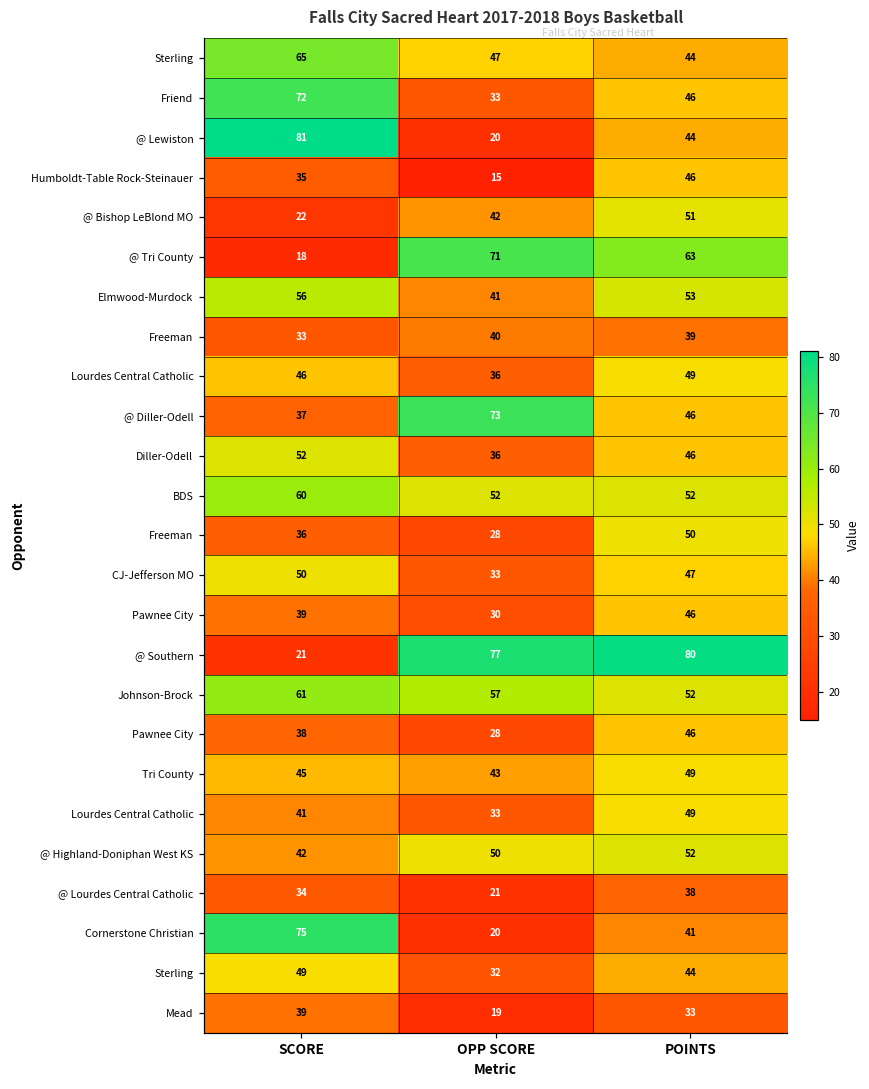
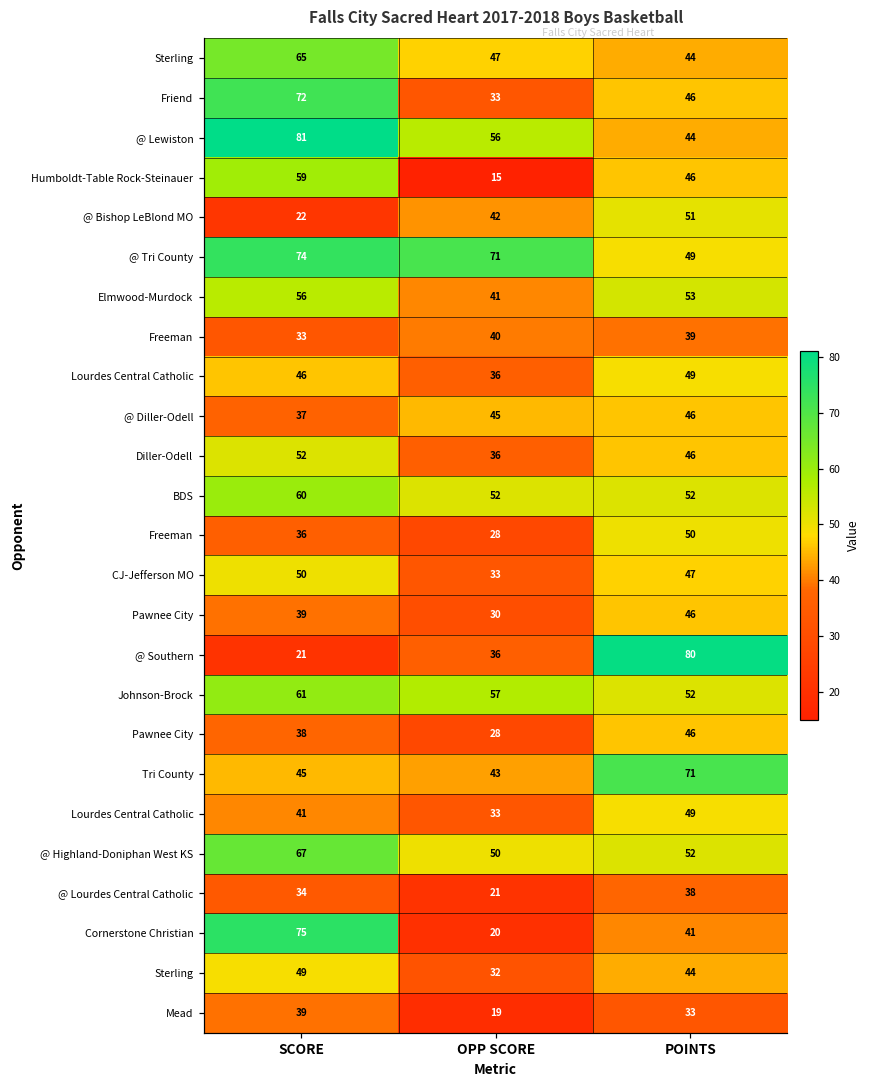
@ Lewiston, OPP SCORE: 20 -> 56
Humboldt-Table Rock-Steinauer, SCORE: 35 -> 59
@ Tri County, SCORE: 18 -> 74
@ Tri County, POINTS: 63 -> 49
@ Diller-Odell, OPP SCORE: 73 -> 45
@ Southern, OPP SCORE: 77 -> 36
Tri County, POINTS: 49 -> 71
@ Highland-Doniphan West KS, SCORE: 42 -> 67
